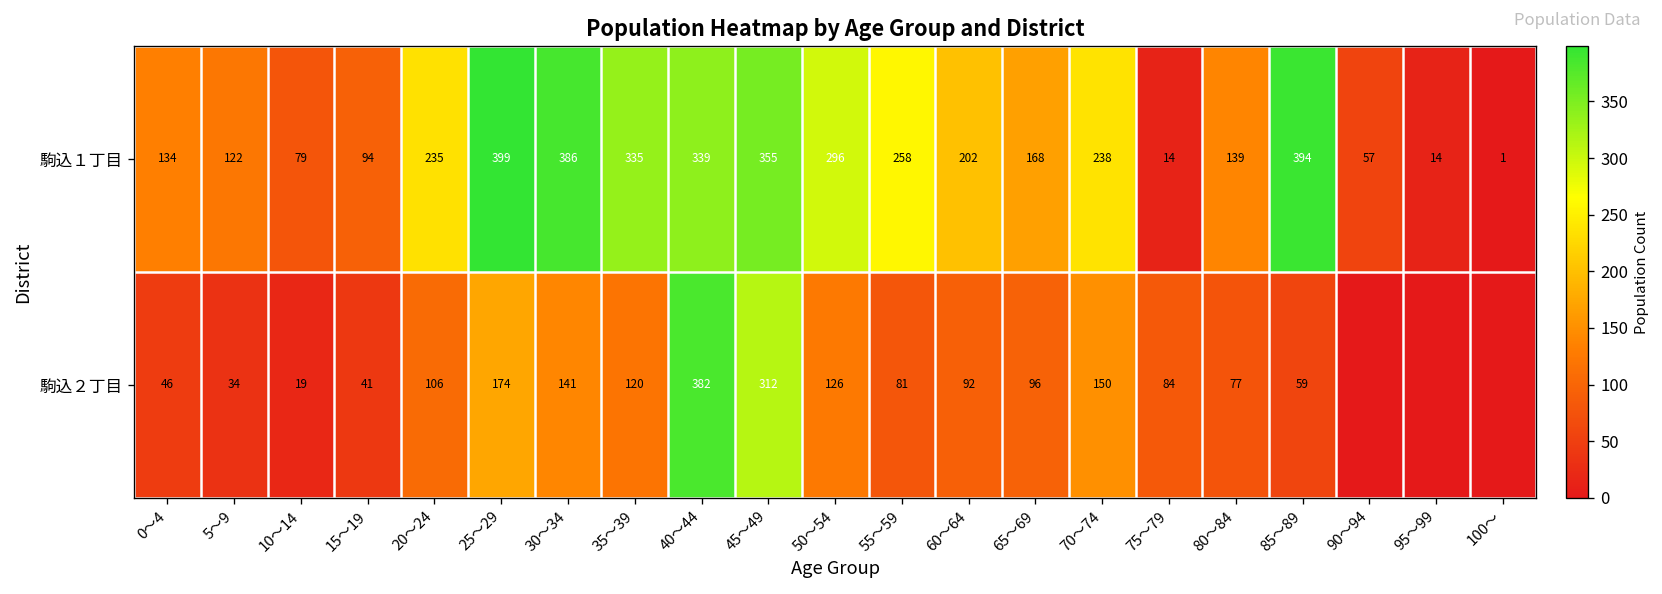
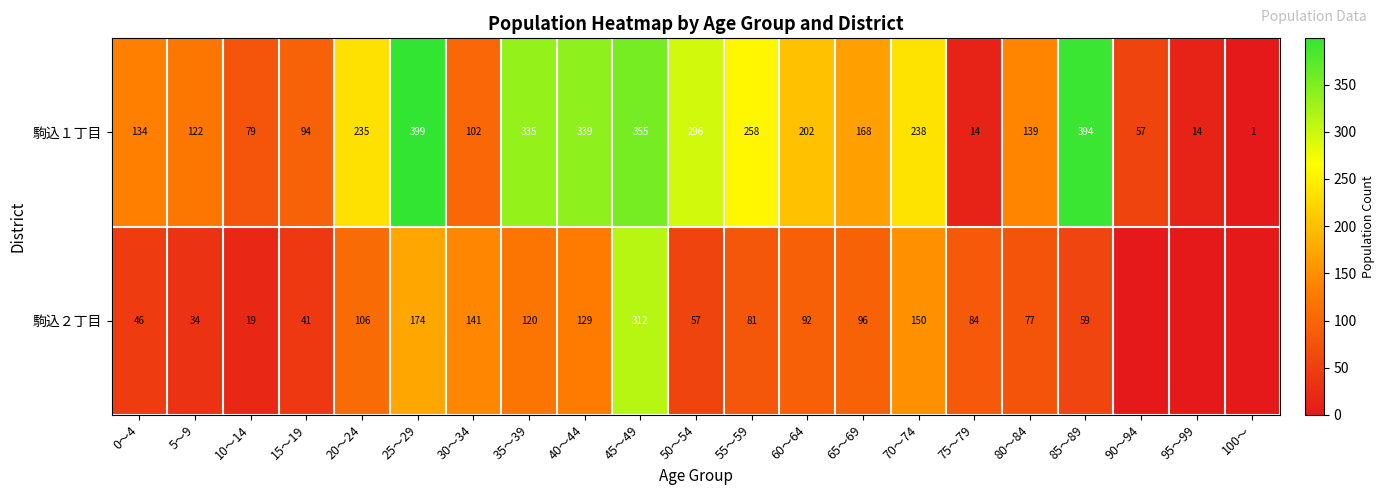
駒込１丁目, 30～34: 386 -> 102
駒込２丁目, 40～44: 382 -> 129
駒込２丁目, 50～54: 126 -> 57
